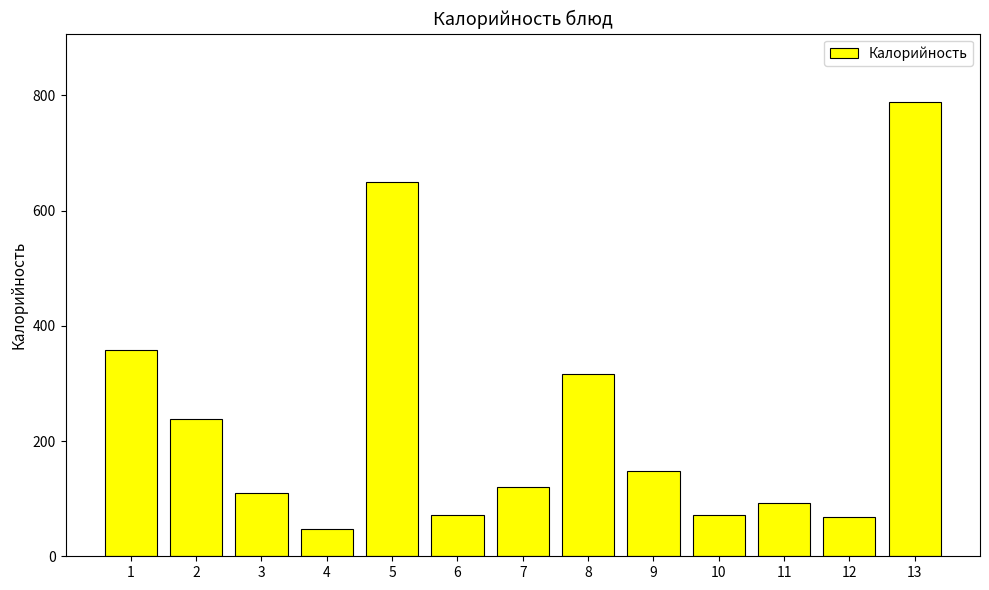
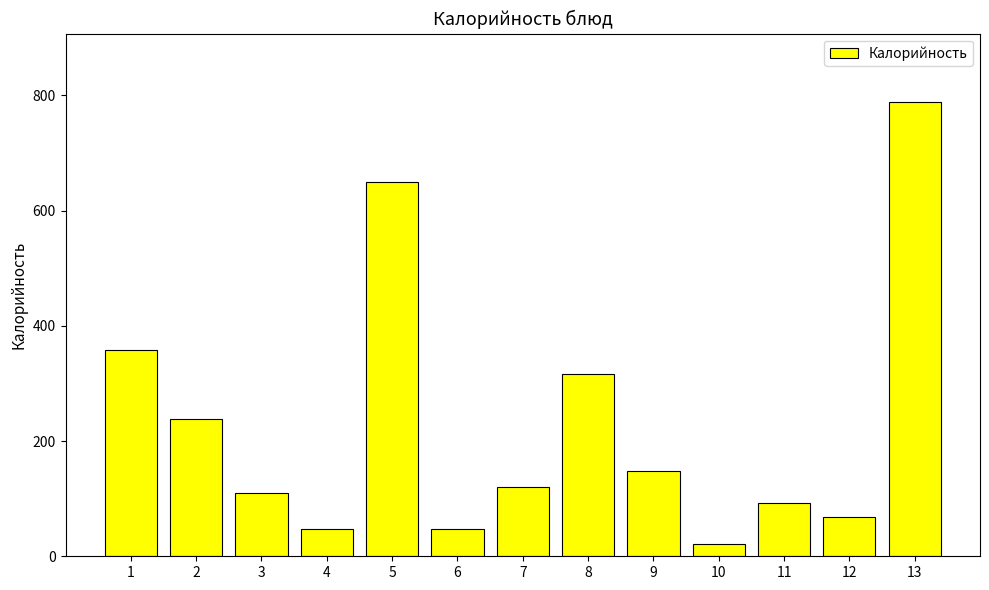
6: 70 -> 50
10: 70 -> 20
